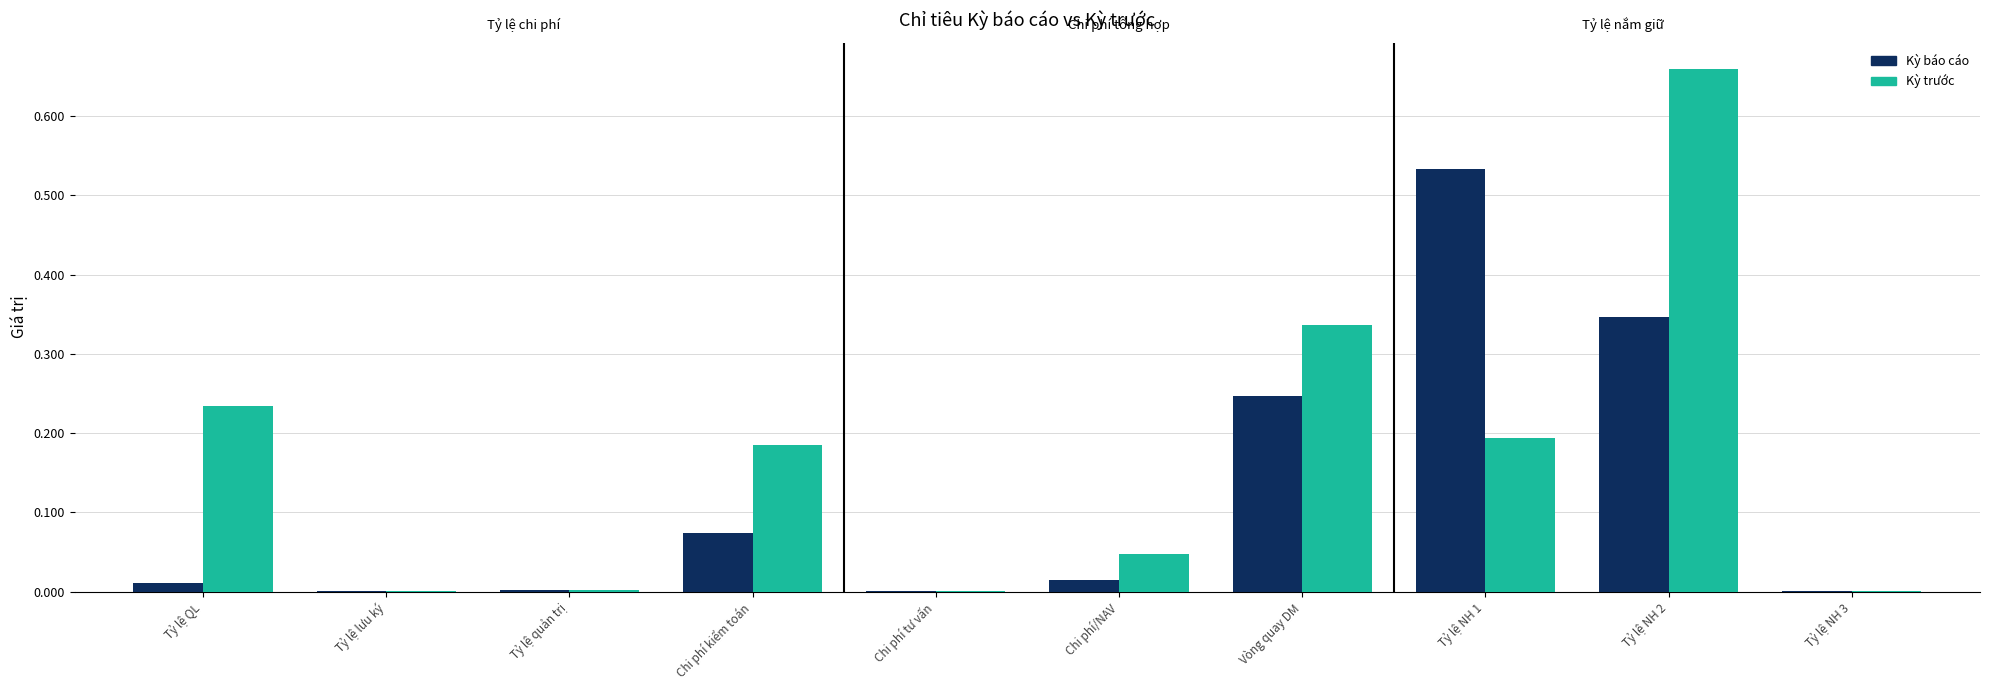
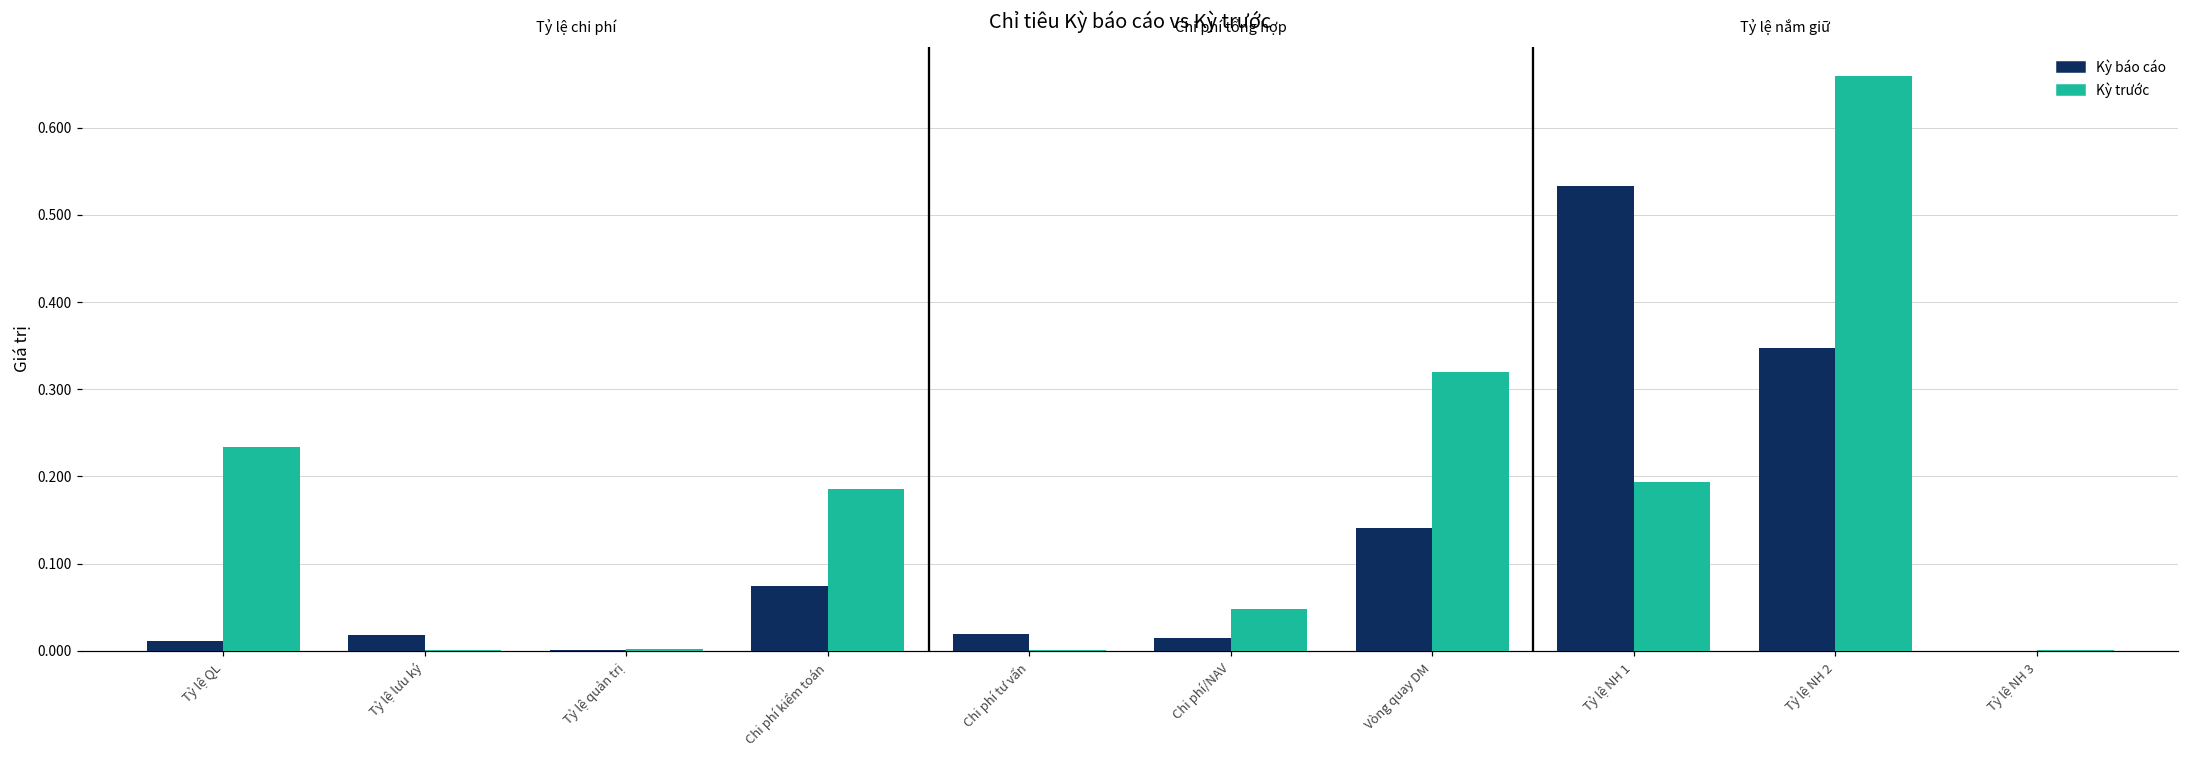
Kỳ báo cáo, Tỷ lệ lưu ký: 0.00 -> 0.02
Kỳ báo cáo, Chi phí tư vấn: 0.00 -> 0.02
Kỳ báo cáo, Vòng quay DM: 0.25 -> 0.14
Kỳ trước, Vòng quay DM: 0.34 -> 0.32
